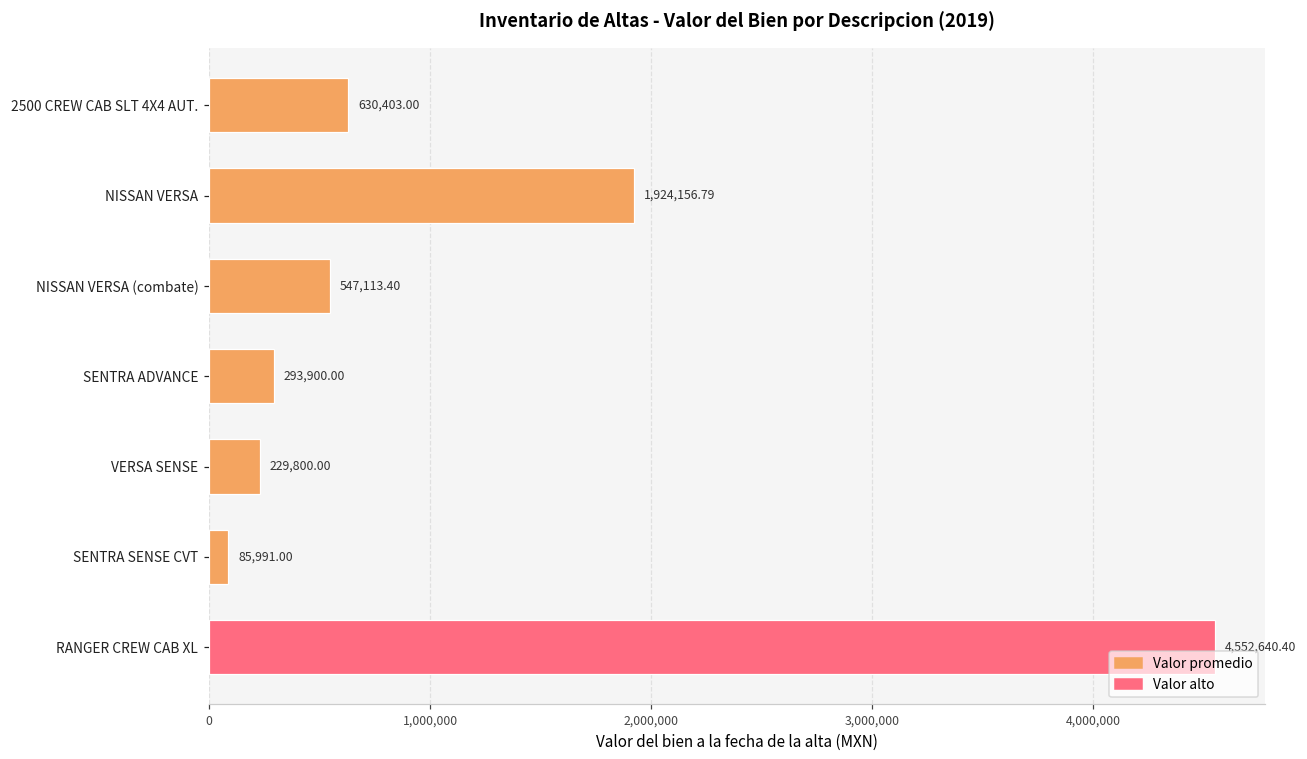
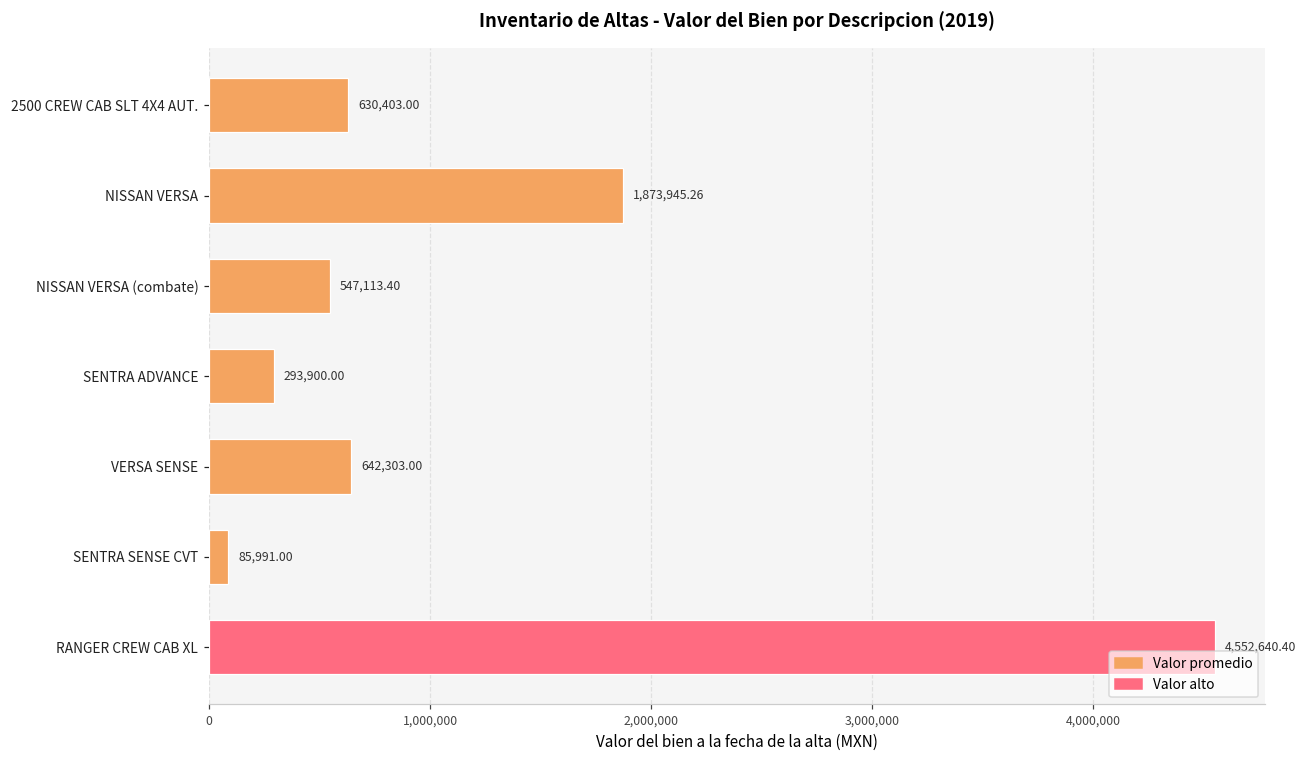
NISSAN VERSA: 1,924,156.79 -> 1,873,945.26
VERSA SENSE: 229,800.00 -> 642,303.00
